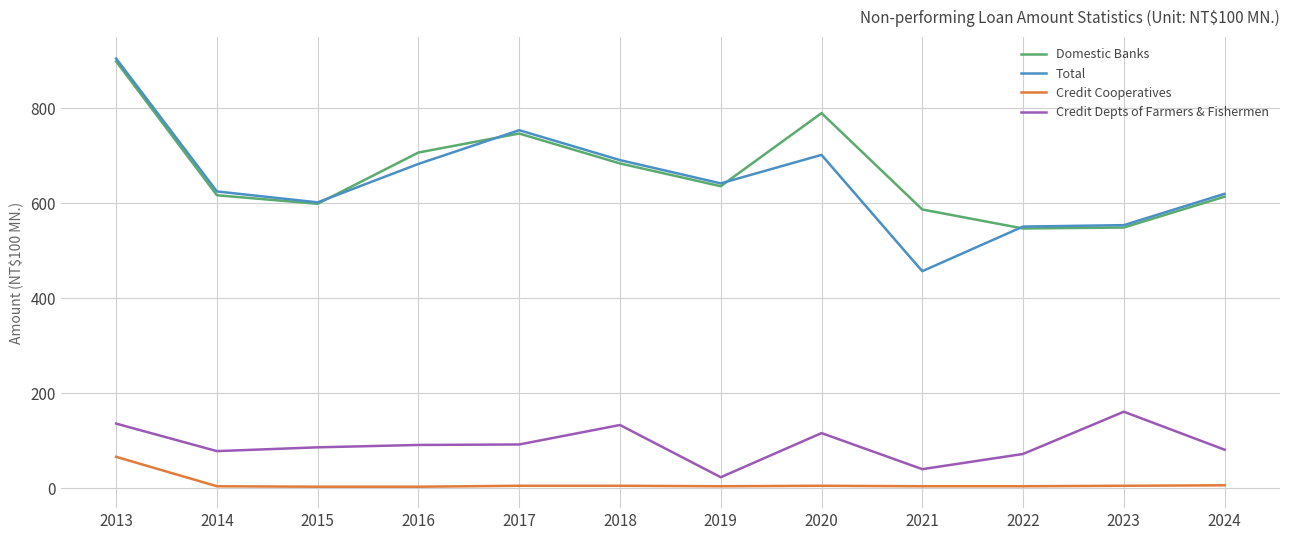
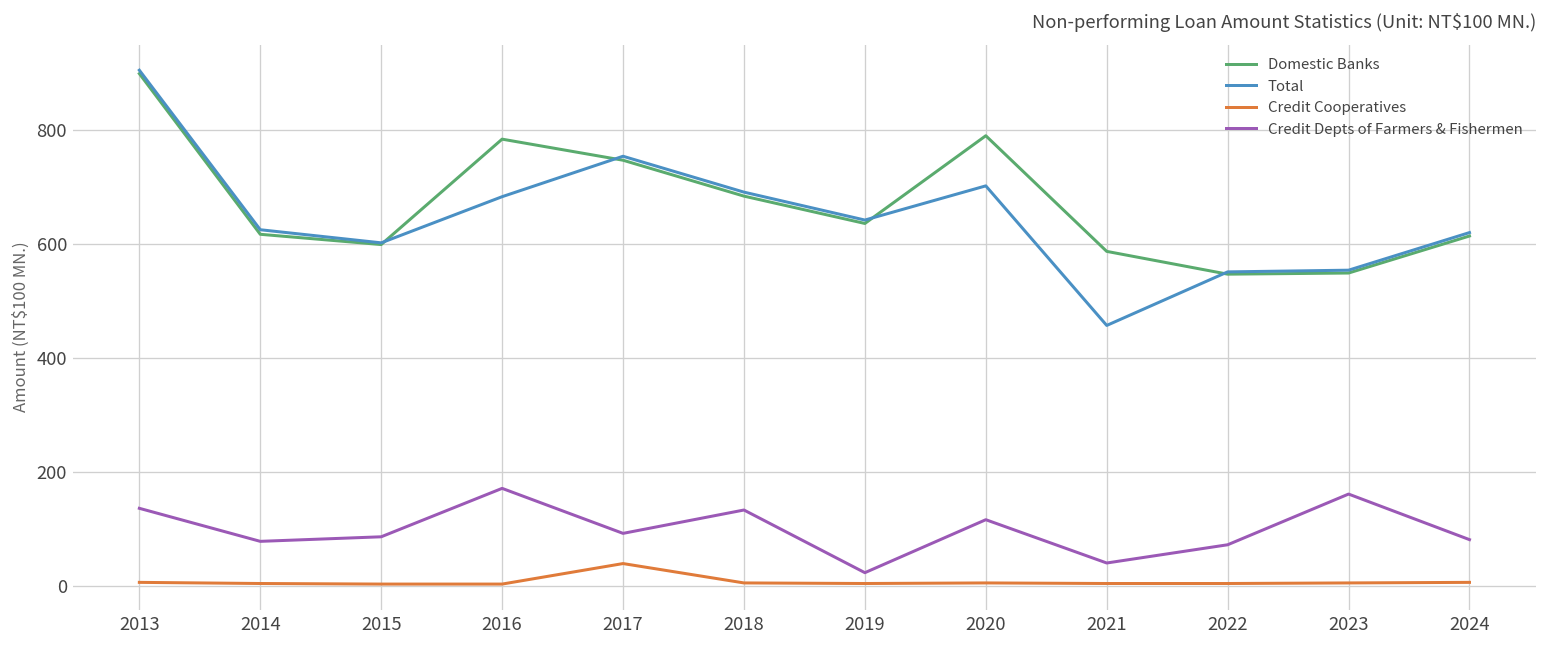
Credit Cooperatives, 2013: 70 -> 10
Domestic Banks, 2016: 710 -> 780
Credit Depts of Farmers & Fishermen, 2016: 90 -> 170
Credit Cooperatives, 2017: 10 -> 40
